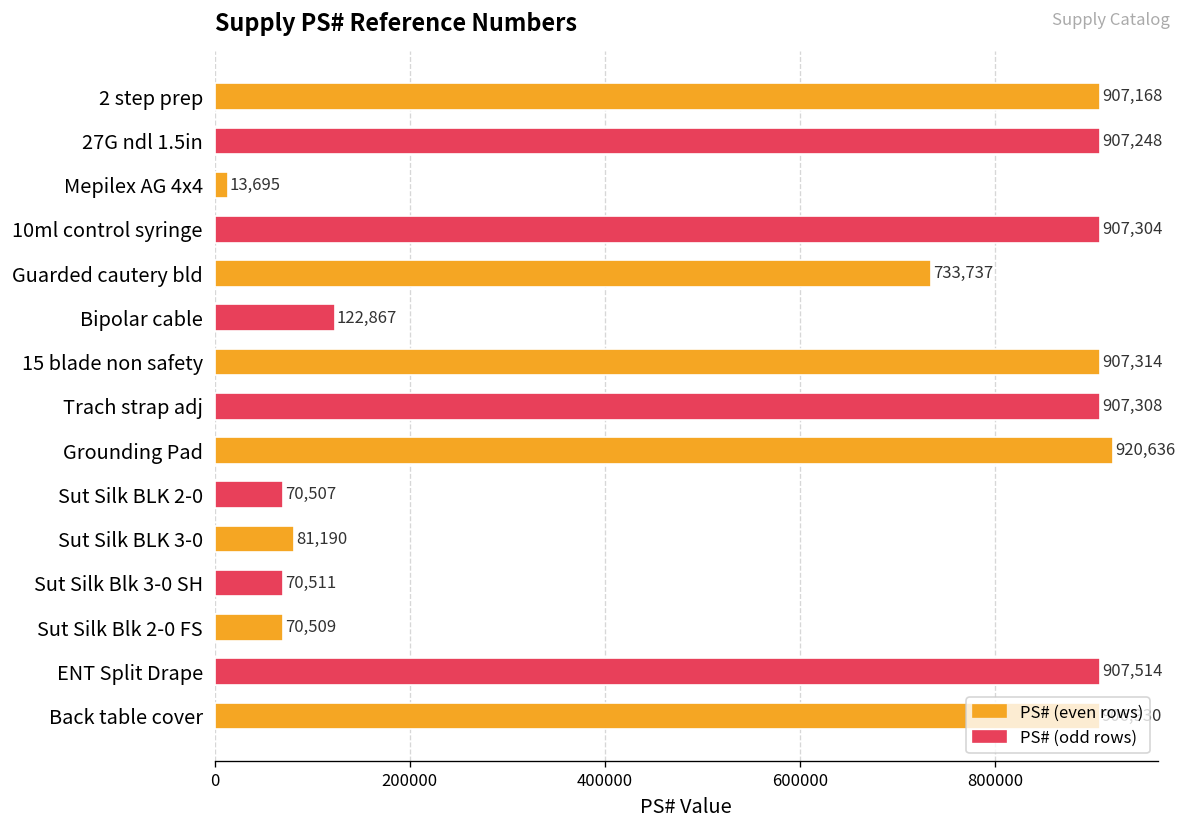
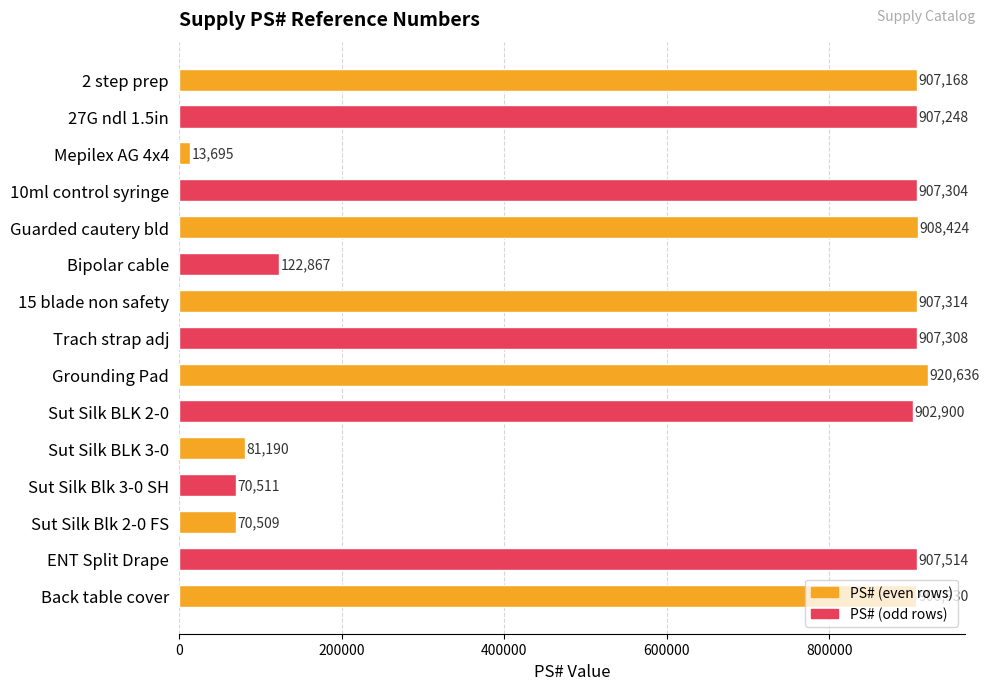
Guarded cautery bld: 733,737 -> 908,424
Sut Silk BLK 2-0: 70,507 -> 902,900
